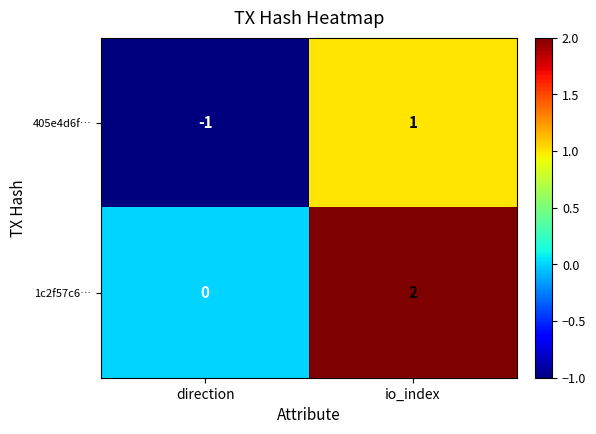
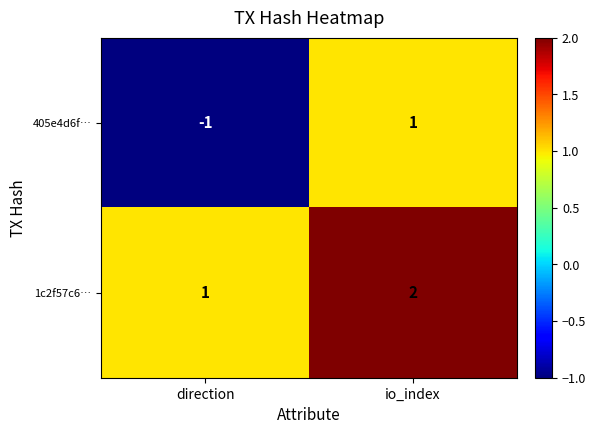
1c2f57c6…, direction: 0 -> 1
